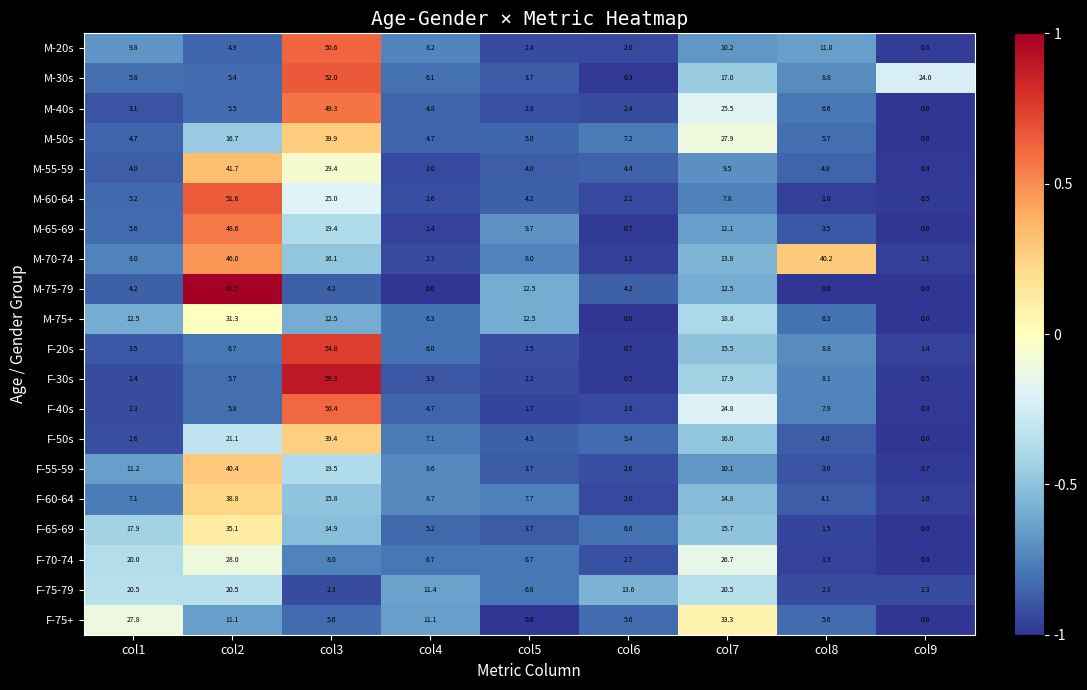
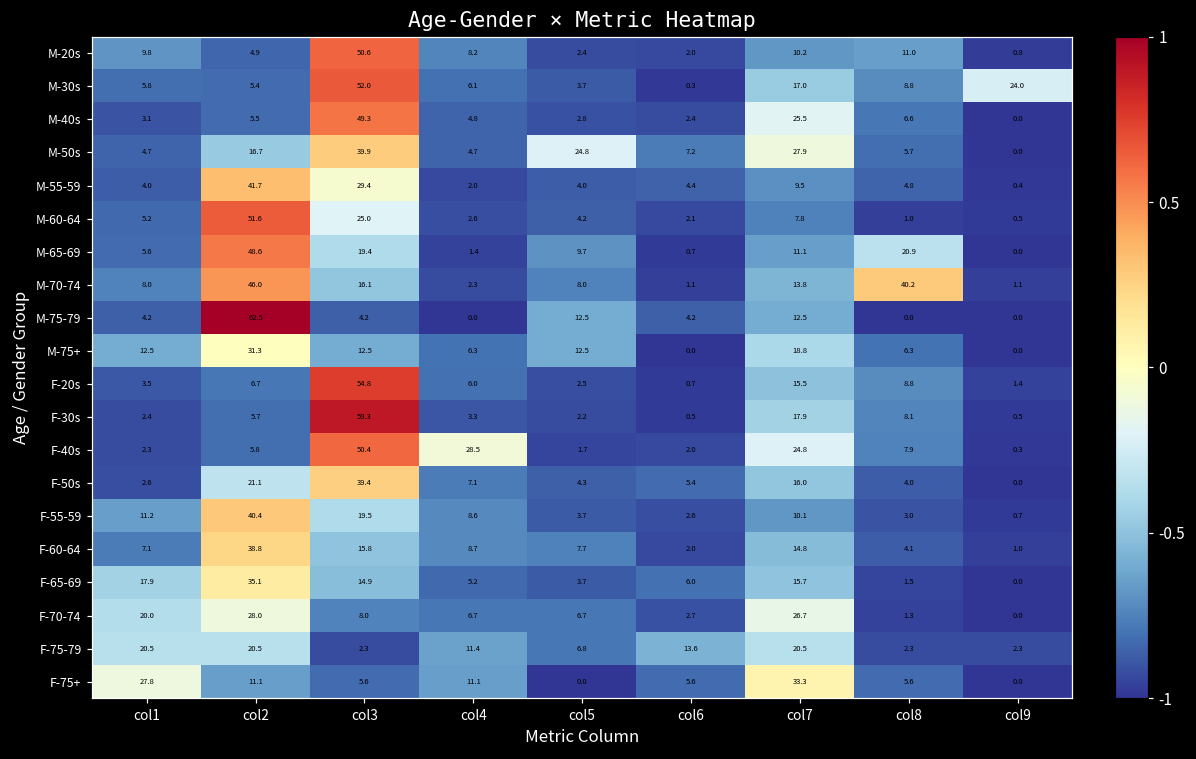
M-50s, col5: 5.0 -> 24.8
M-65-69, col8: 3.5 -> 20.9
F-40s, col4: 4.7 -> 28.5
